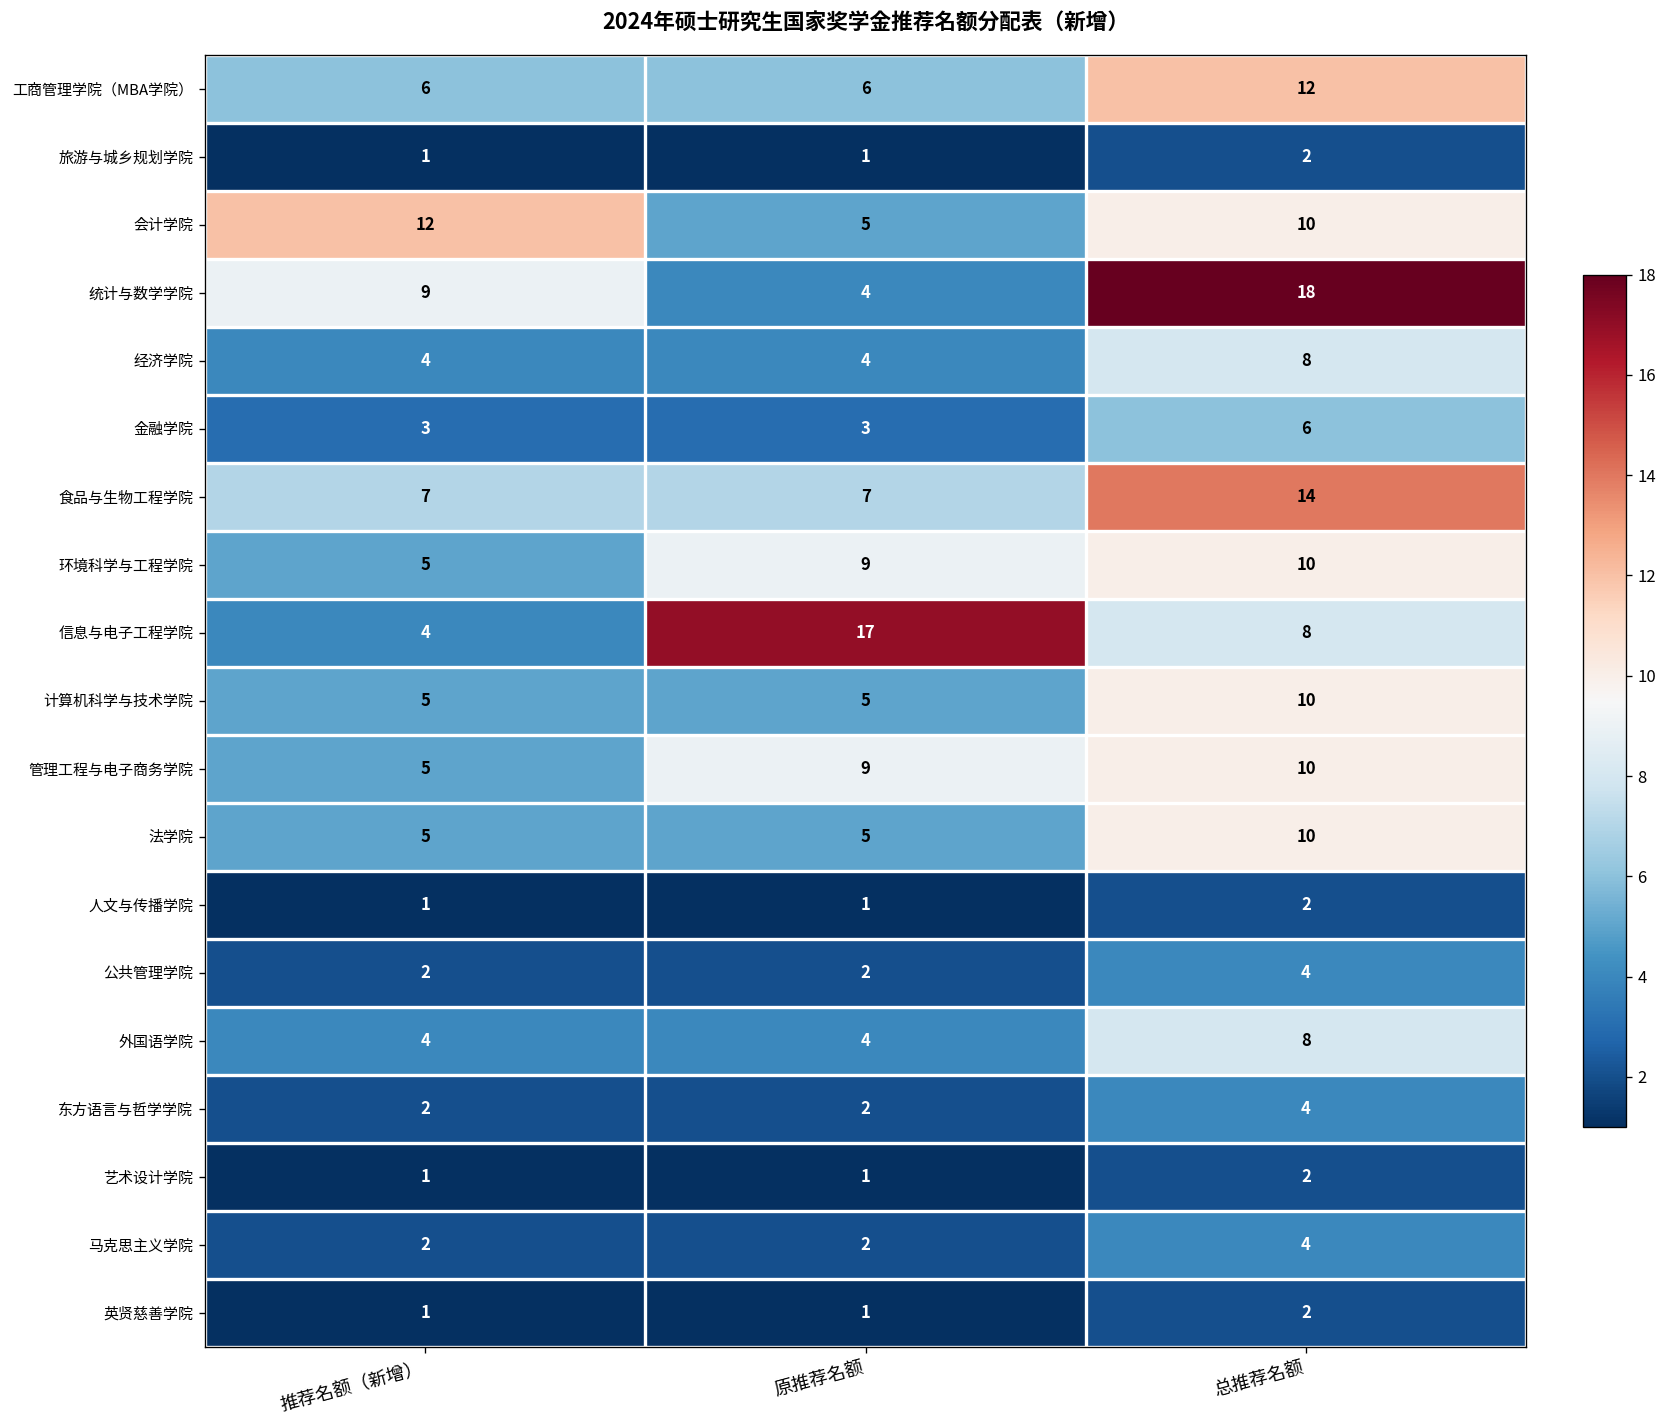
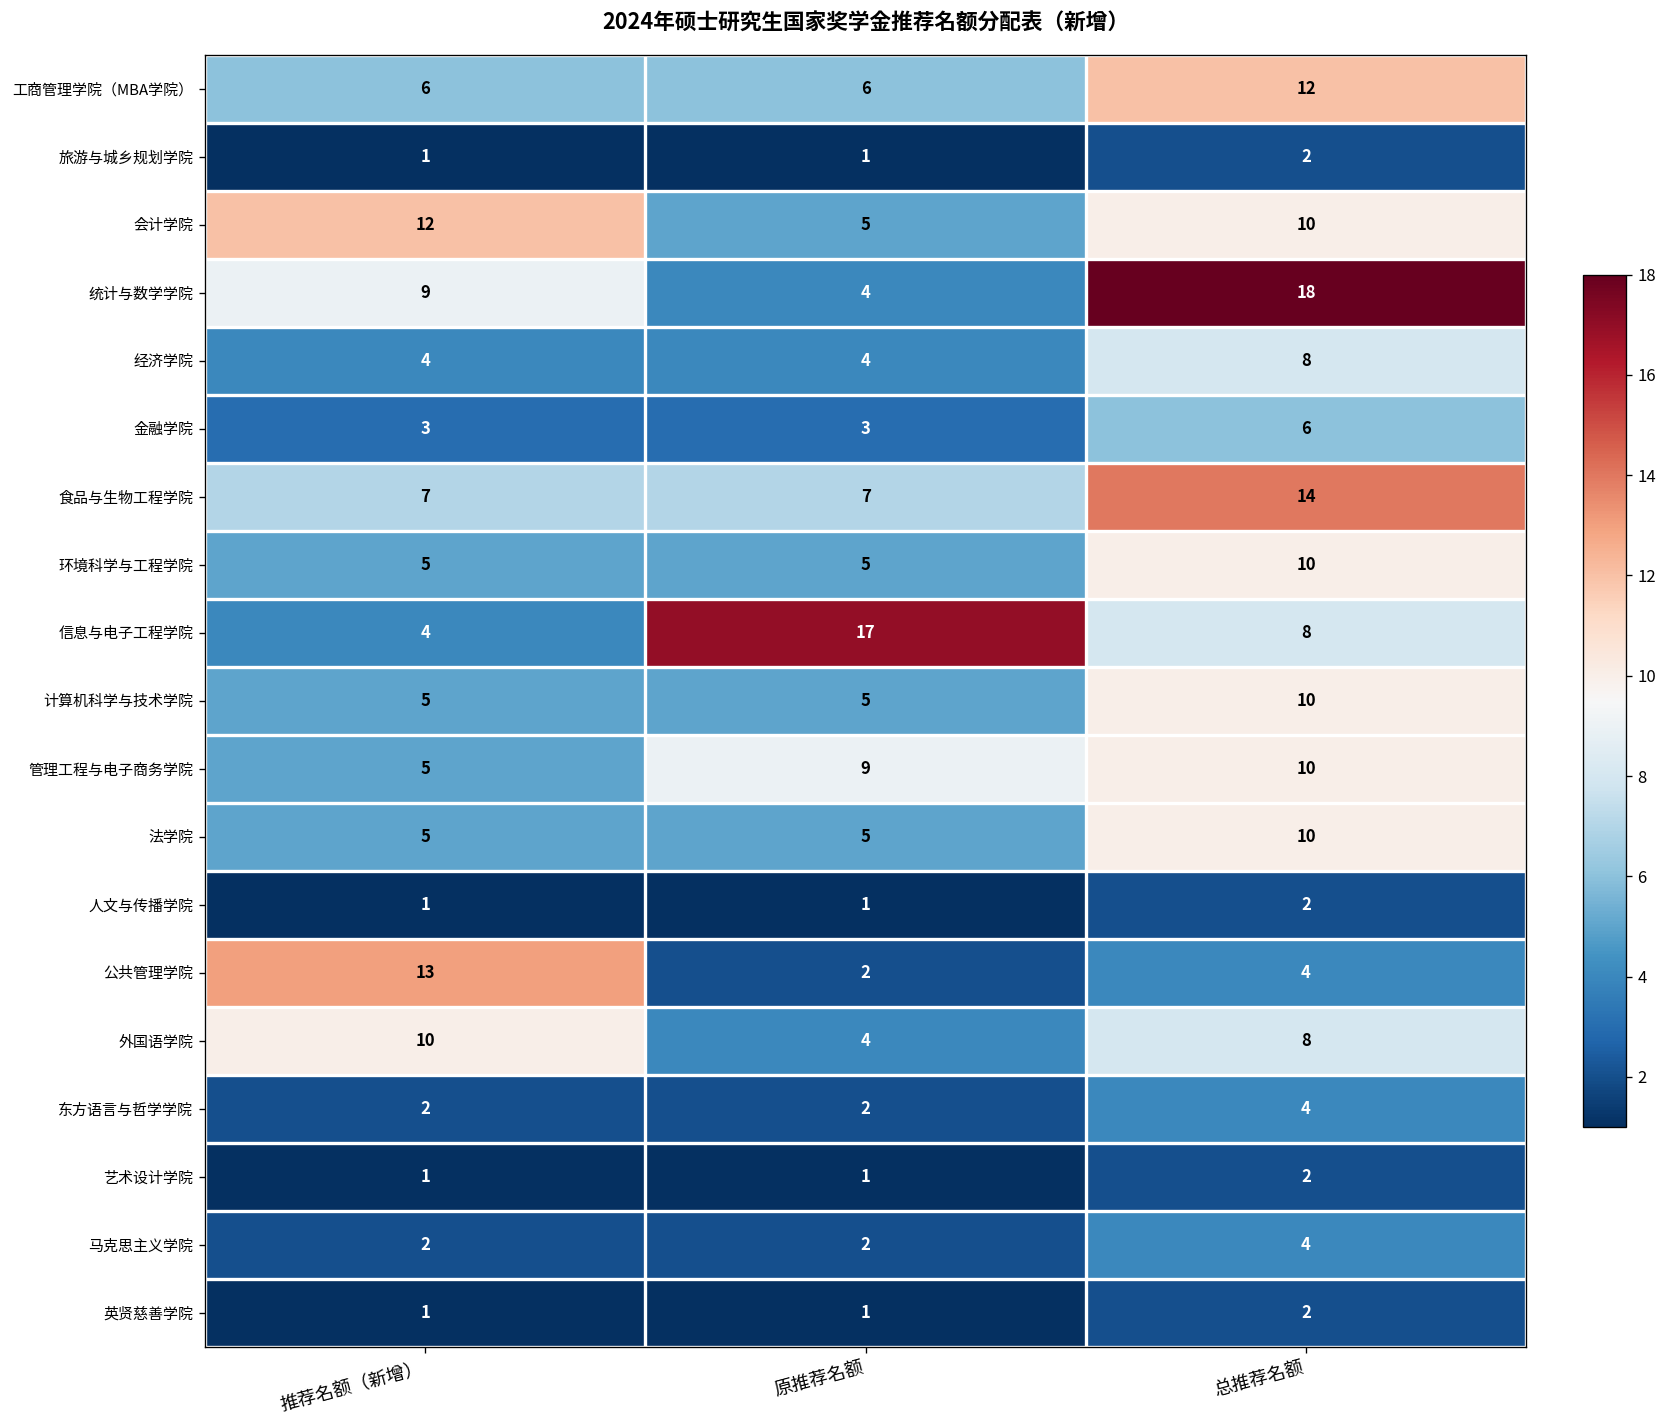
环境科学与工程学院, 原推荐名额: 9 -> 5
公共管理学院, 推荐名额（新增）: 2 -> 13
外国语学院, 推荐名额（新增）: 4 -> 10
